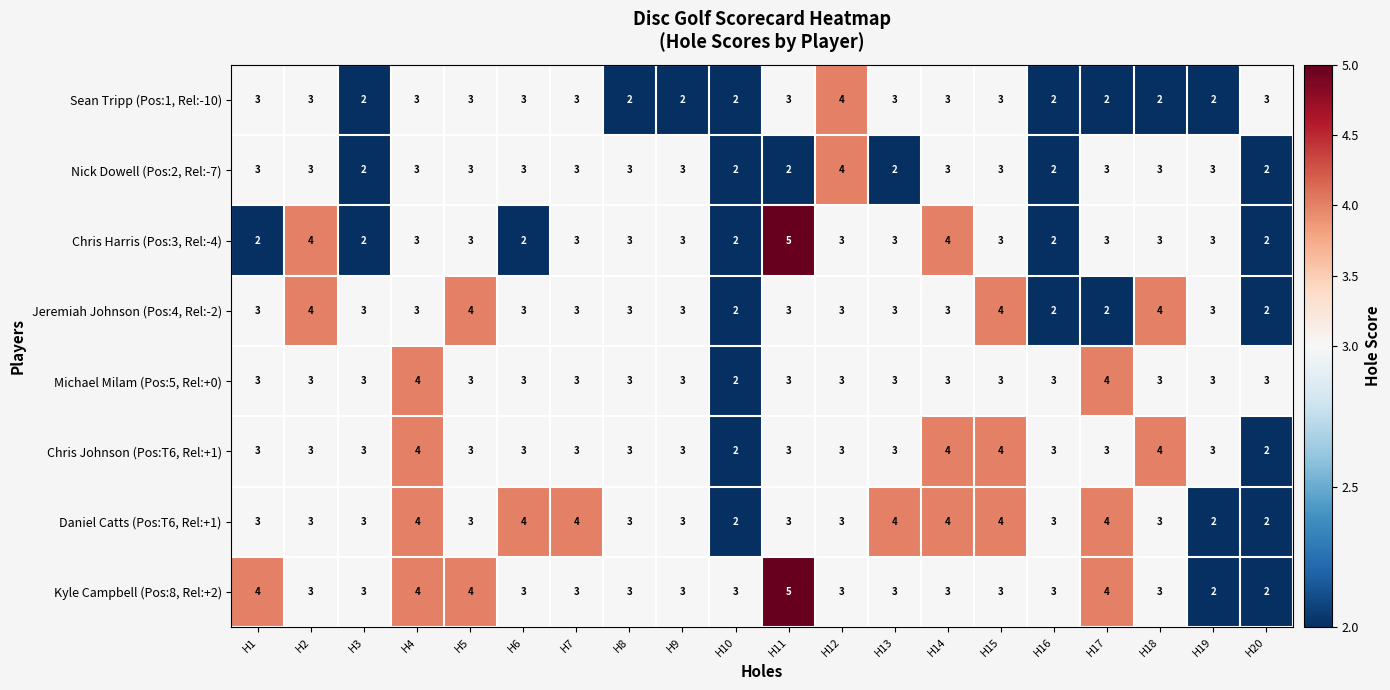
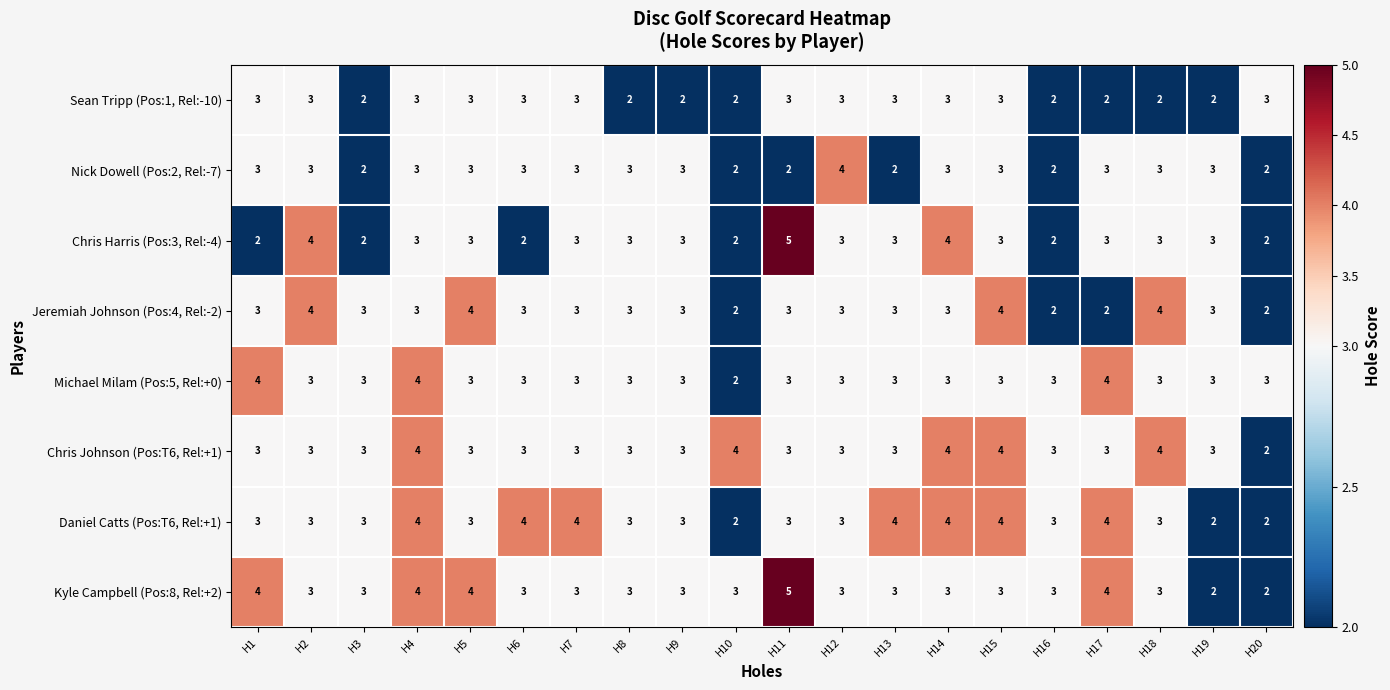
Sean Tripp (Pos:1, Rel:-10), H12: 4 -> 3
Michael Milam (Pos:5, Rel:+0), H1: 3 -> 4
Chris Johnson (Pos:T6, Rel:+1), H10: 2 -> 4
